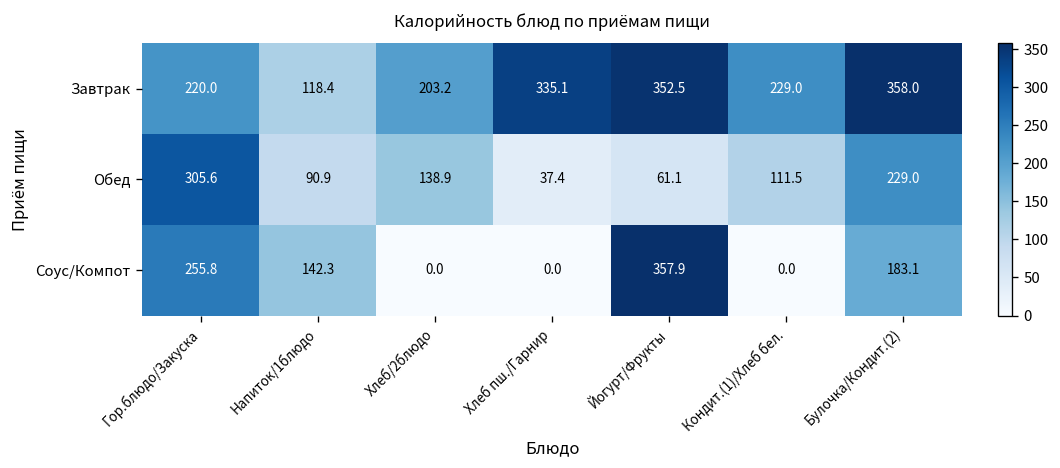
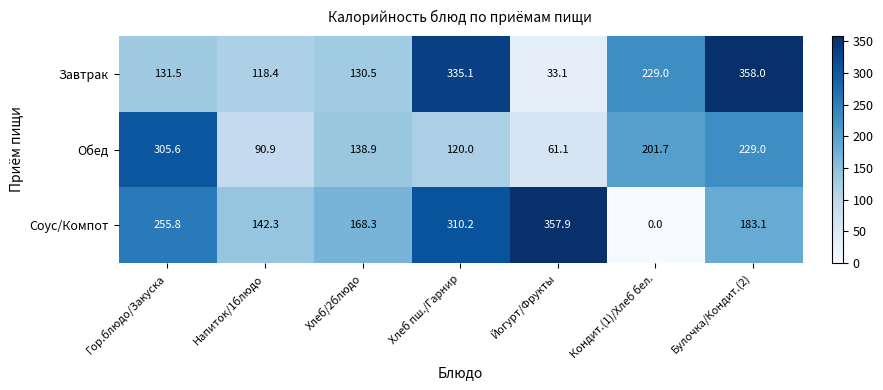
Завтрак, Гор.блюдо/Закуска: 220.0 -> 131.5
Завтрак, Хлеб/2блюдо: 203.2 -> 130.5
Завтрак, Йогурт/Фрукты: 352.5 -> 33.1
Обед, Хлеб пш./Гарнир: 37.4 -> 120.0
Обед, Кондит.(1)/Хлеб бел.: 111.5 -> 201.7
Соус/Компот, Хлеб/2блюдо: 0.0 -> 168.3
Соус/Компот, Хлеб пш./Гарнир: 0.0 -> 310.2
